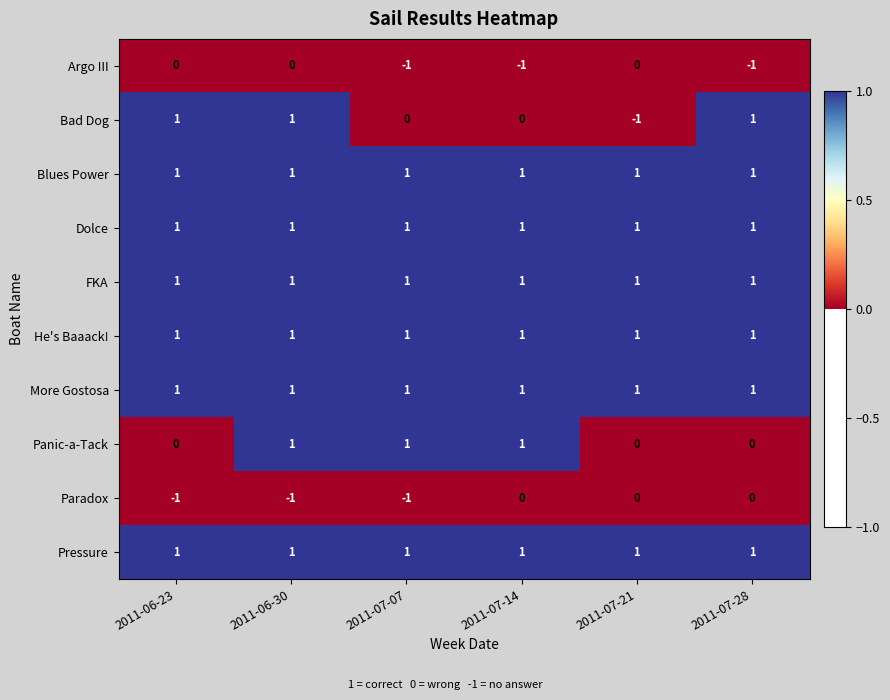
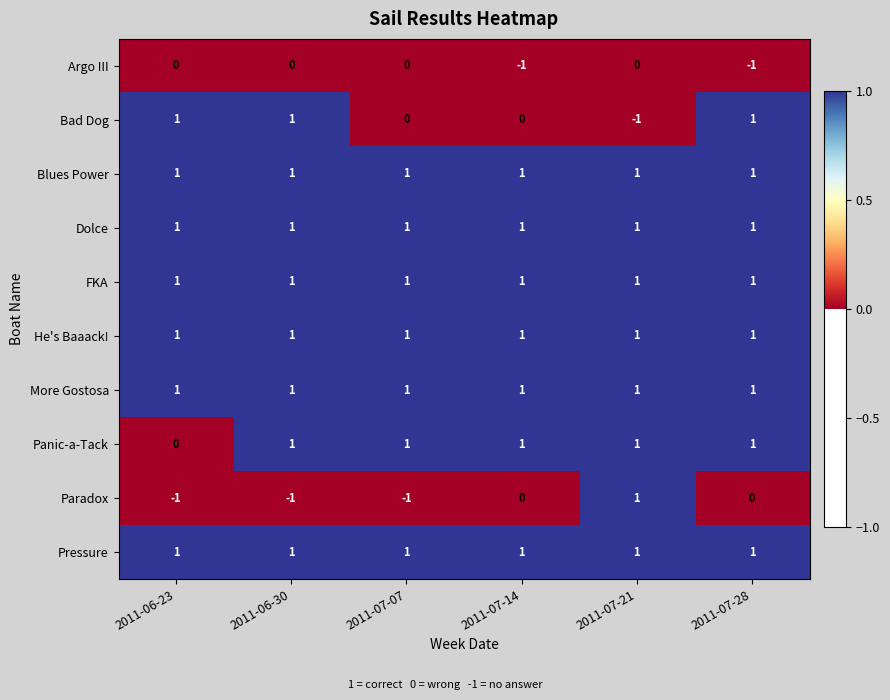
Argo III, 2011-07-07: -1 -> 0
Panic-a-Tack, 2011-07-21: 0 -> 1
Panic-a-Tack, 2011-07-28: 0 -> 1
Paradox, 2011-07-21: 0 -> 1
